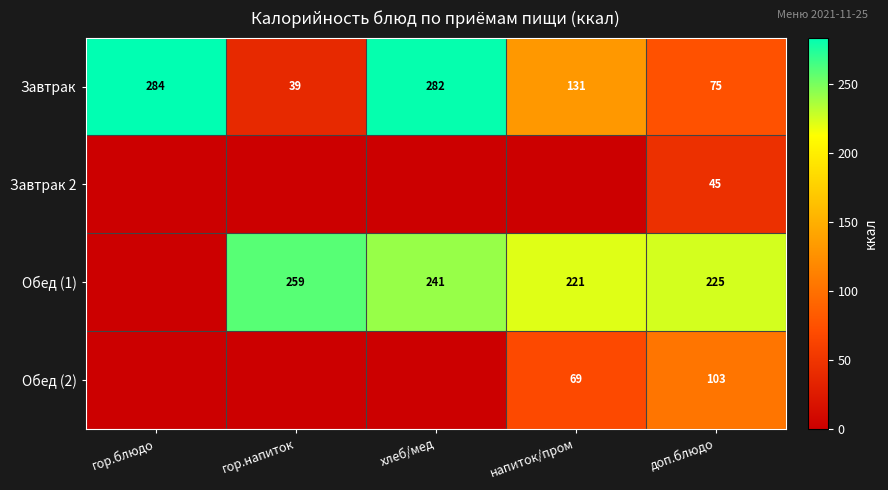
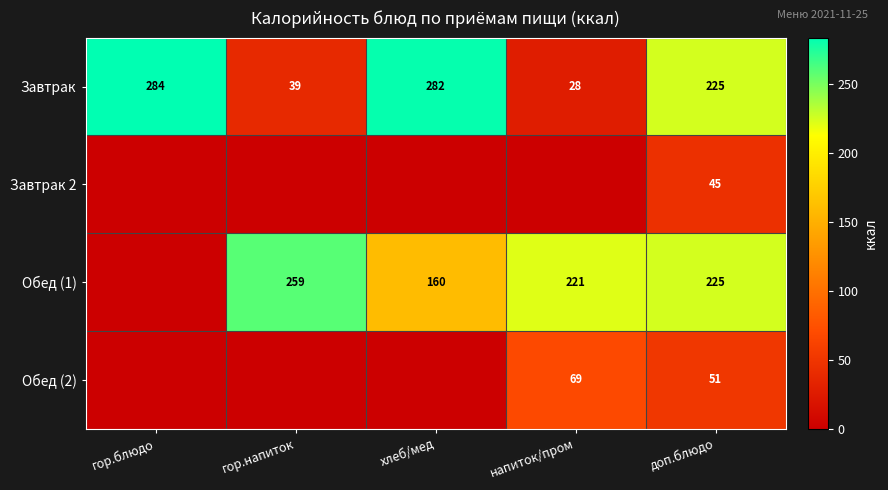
Завтрак, напиток/пром: 131 -> 28
Завтрак, доп.блюдо: 75 -> 225
Обед (1), хлеб/мед: 241 -> 160
Обед (2), доп.блюдо: 103 -> 51
